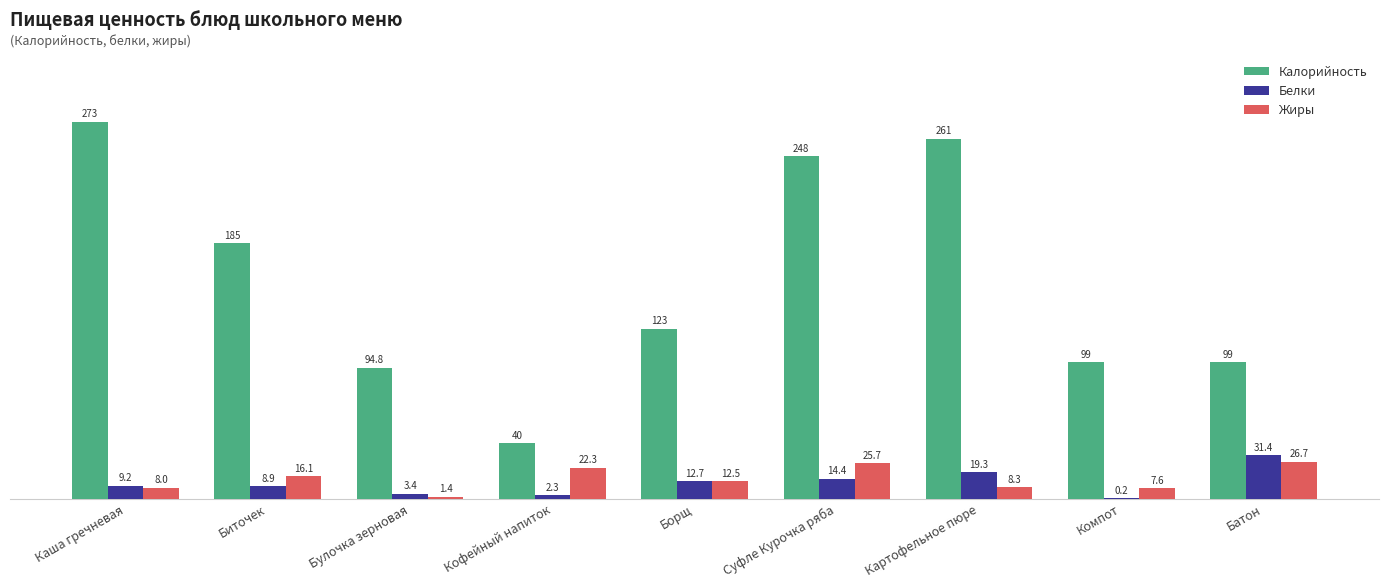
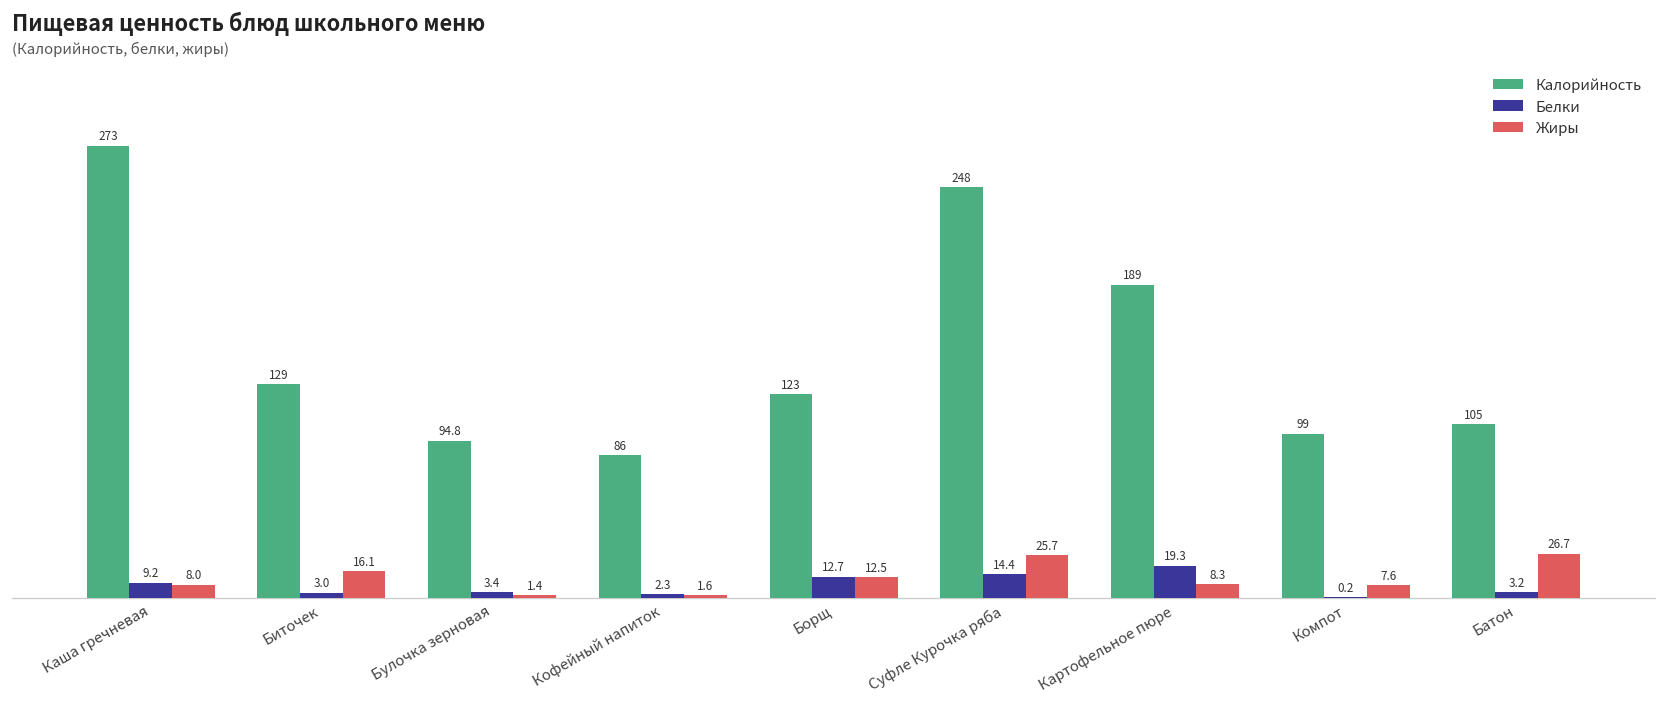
Калорийность, Биточек: 185 -> 129
Белки, Биточек: 8.9 -> 3.0
Калорийность, Кофейный напиток: 40 -> 86
Жиры, Кофейный напиток: 22.3 -> 1.6
Калорийность, Картофельное пюре: 261 -> 189
Калорийность, Батон: 99 -> 105
Белки, Батон: 31.4 -> 3.2
